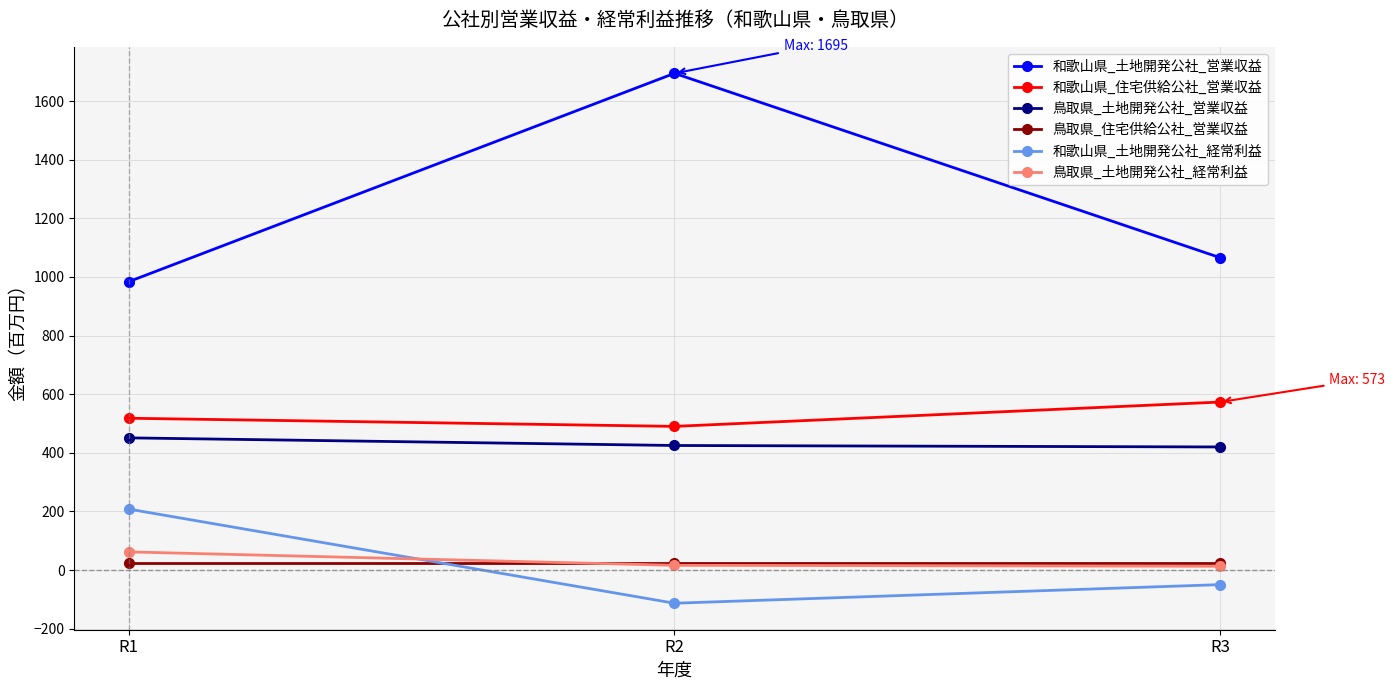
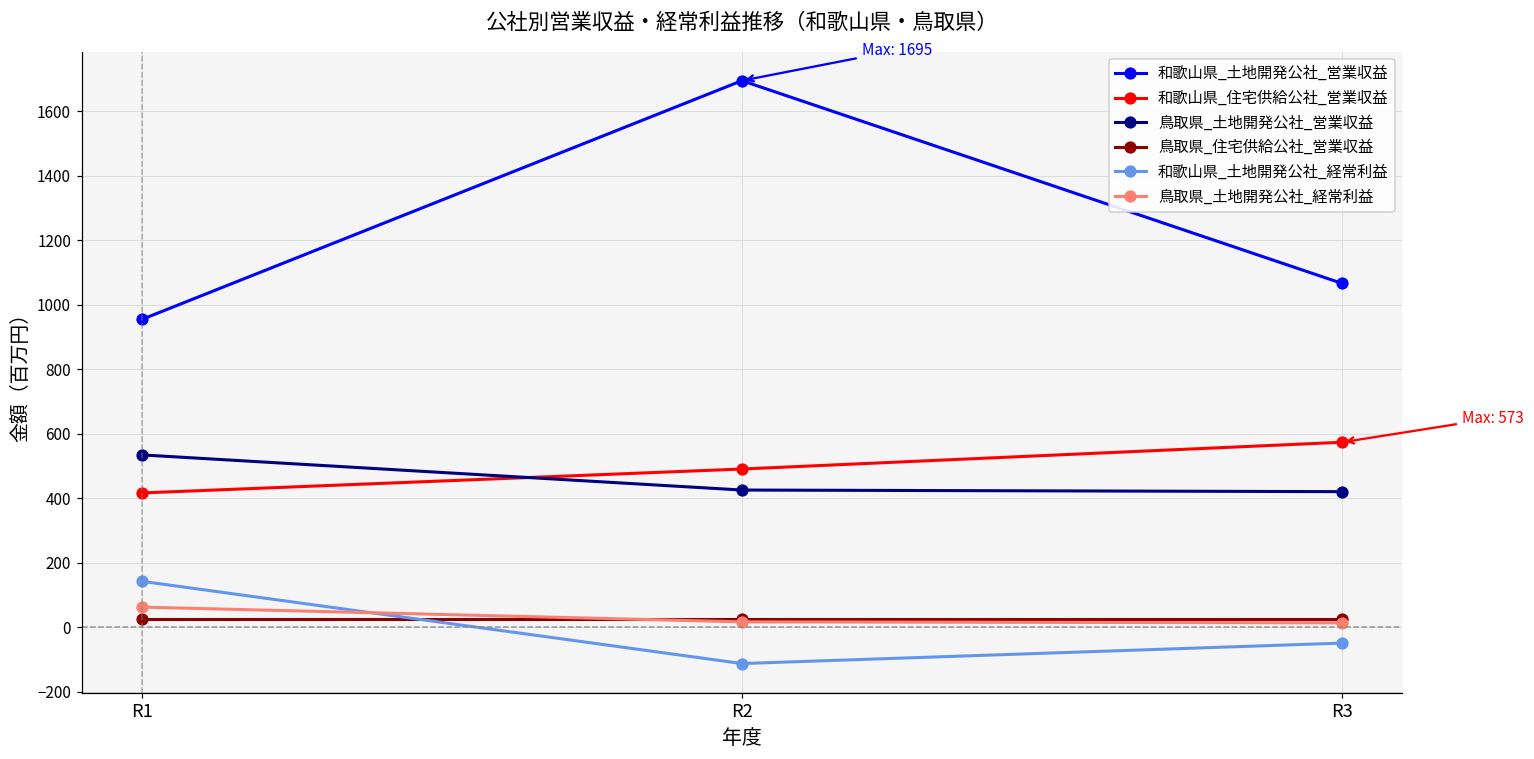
和歌山県_土地開発公社_営業収益, R1: 980 -> 950
和歌山県_住宅供給公社_営業収益, R1: 520 -> 420
鳥取県_土地開発公社_営業収益, R1: 450 -> 530
和歌山県_土地開発公社_経常利益, R1: 210 -> 140
